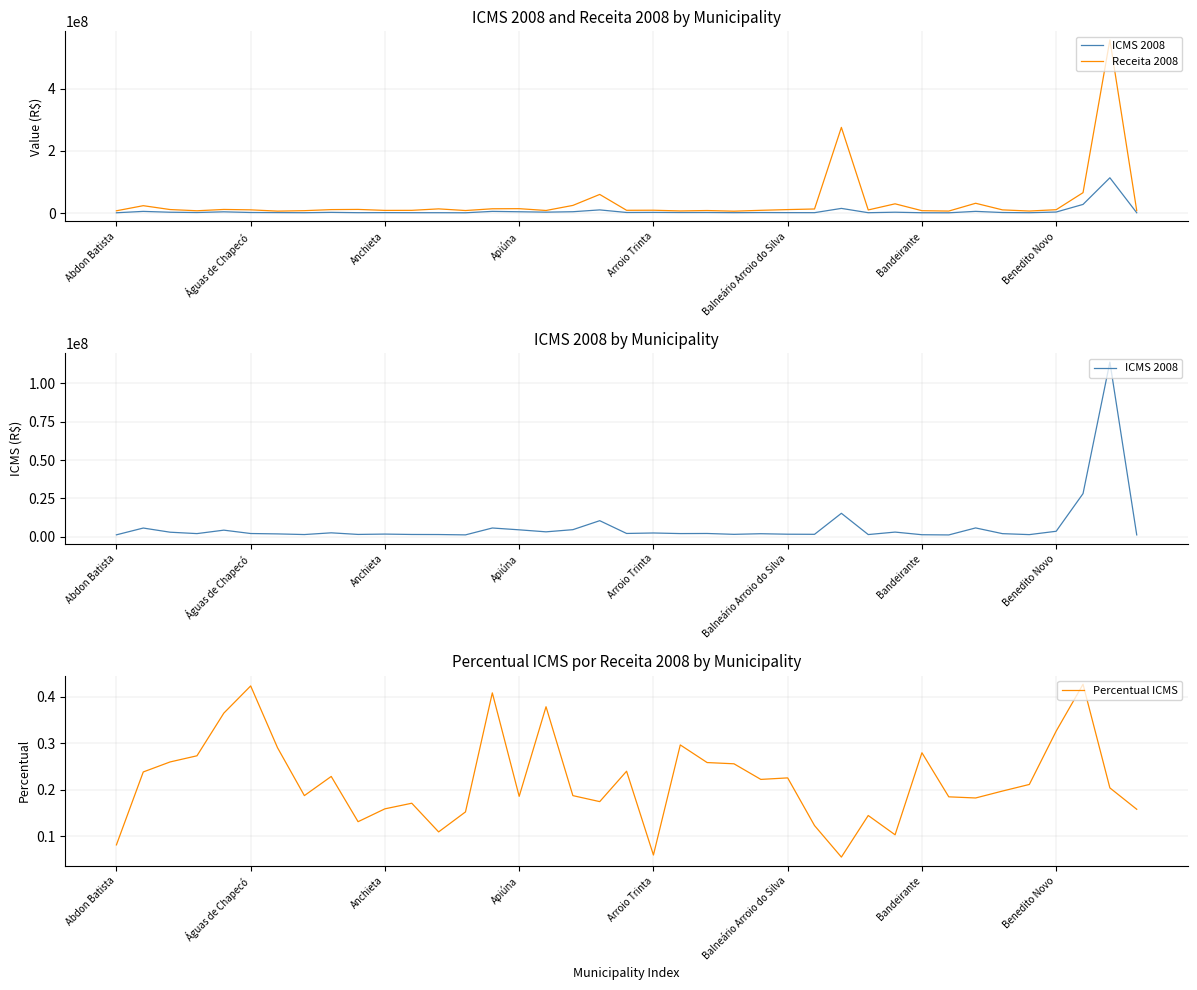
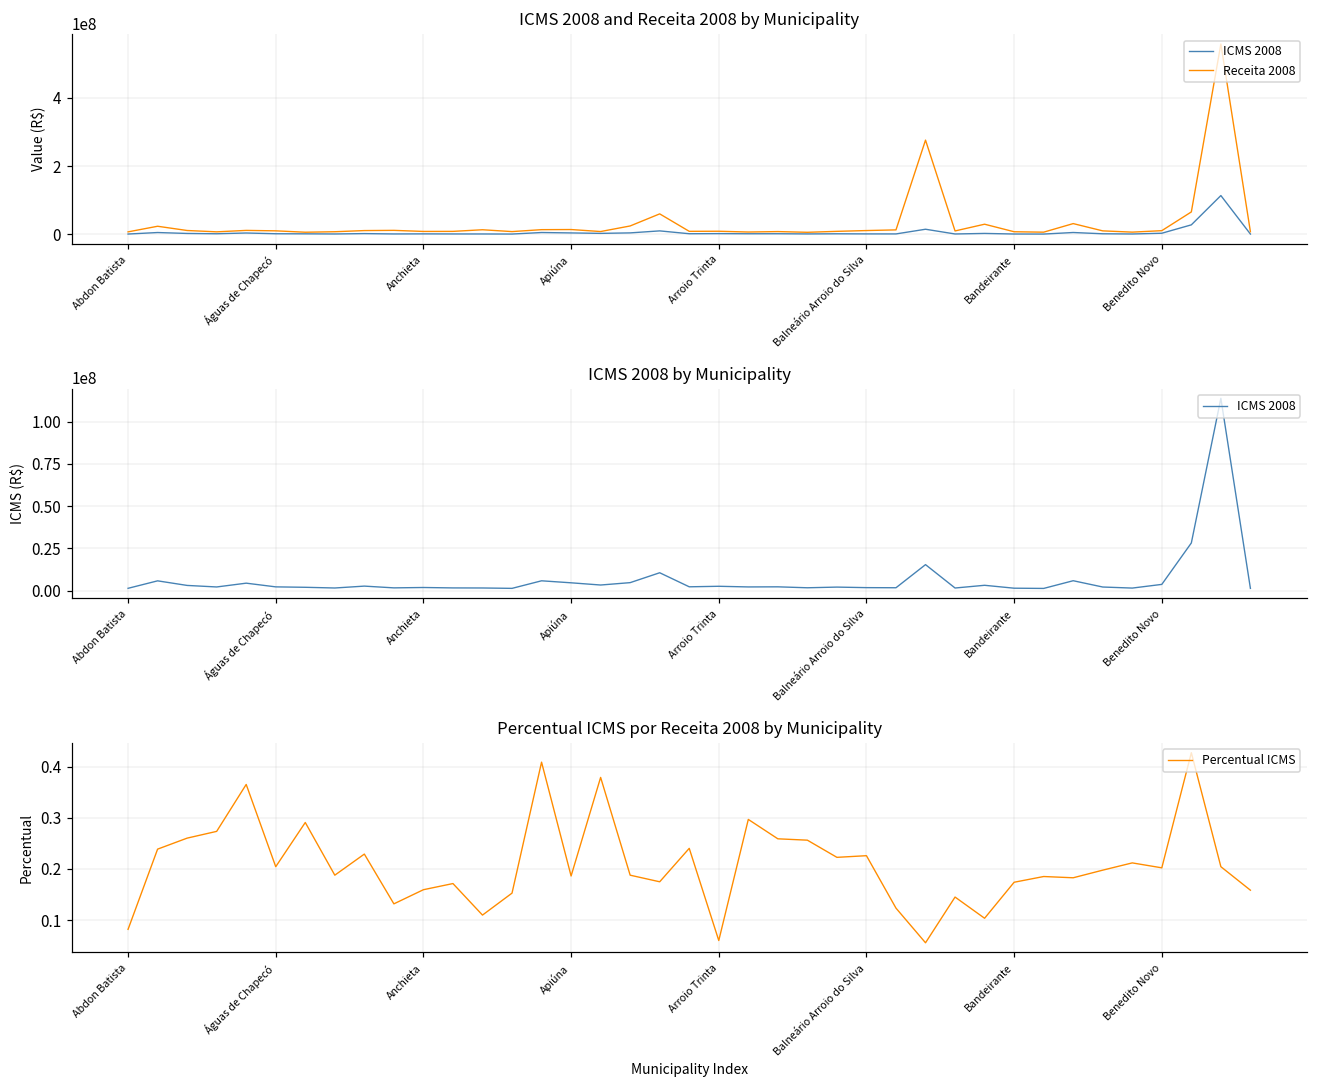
Percentual ICMS por Receita 2008 by Municipality, Águas de Chapecó: 0.42 -> 0.20
Percentual ICMS por Receita 2008 by Municipality, Bandeirante: 0.28 -> 0.17
Percentual ICMS por Receita 2008 by Municipality, Benedito Novo: 0.33 -> 0.20
